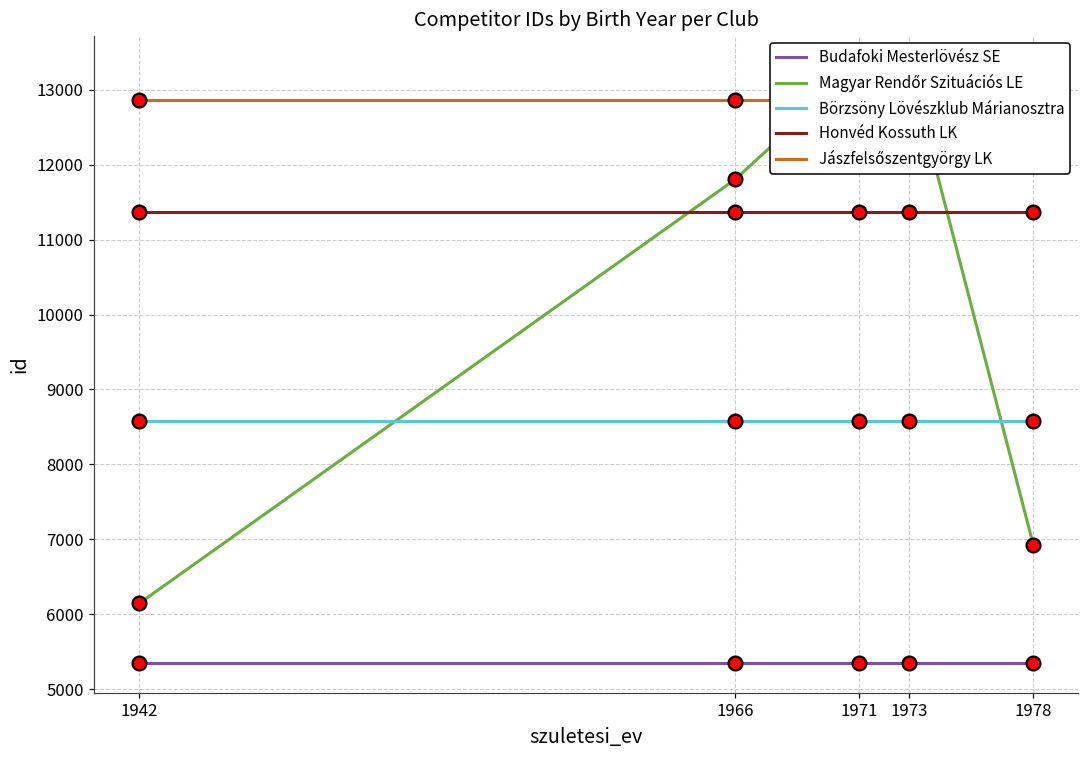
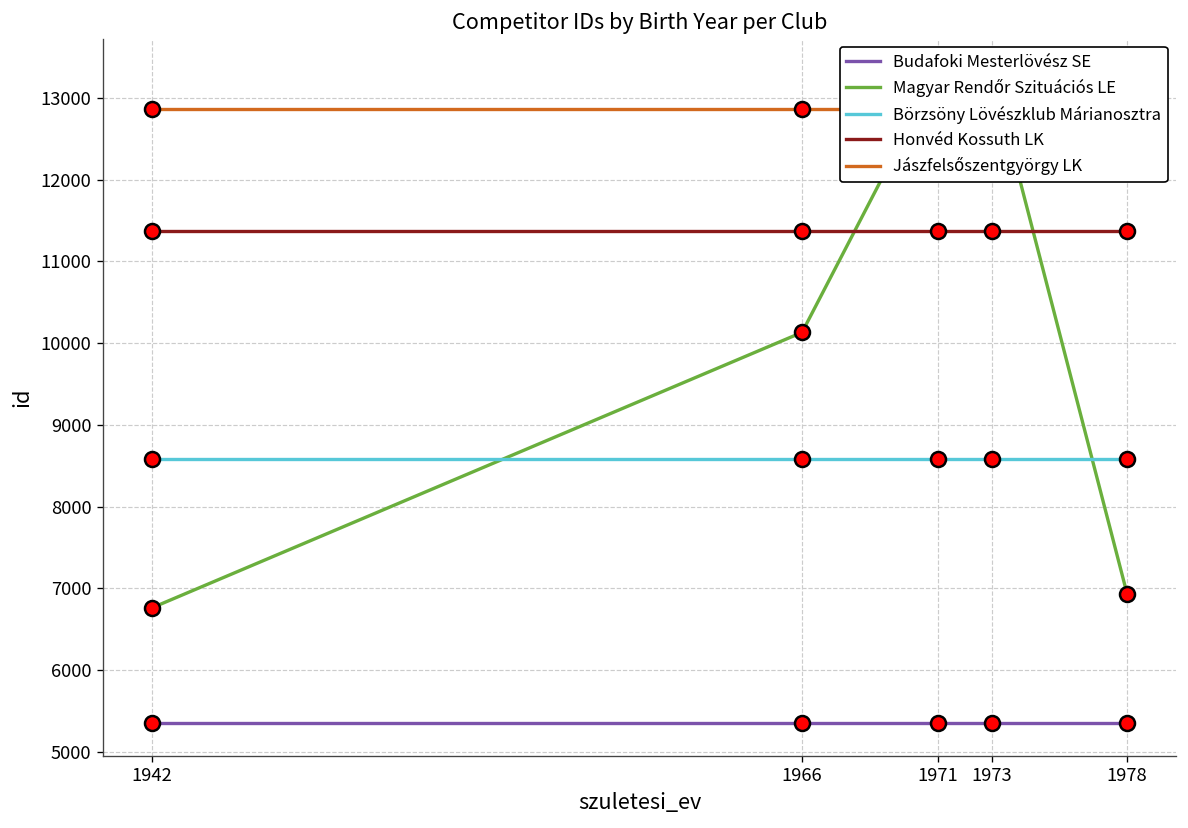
Magyar Rendőr Szituációs LE, 1942: 6100 -> 6800
Magyar Rendőr Szituációs LE, 1966: 11800 -> 10100
